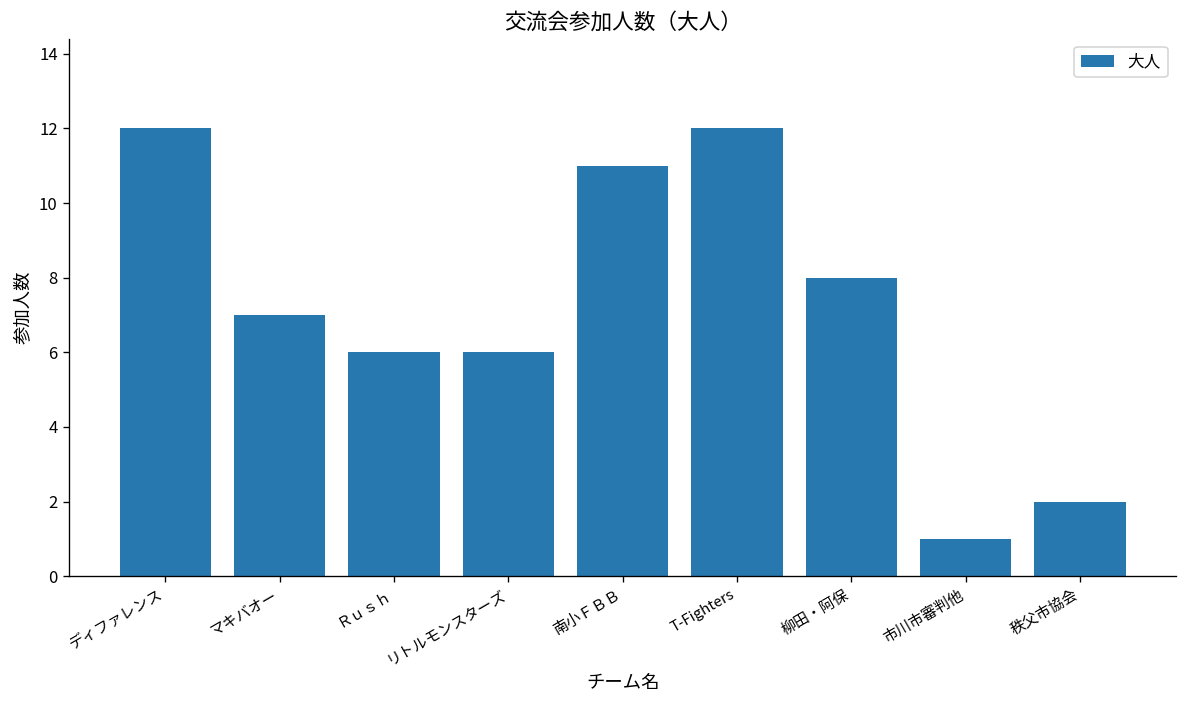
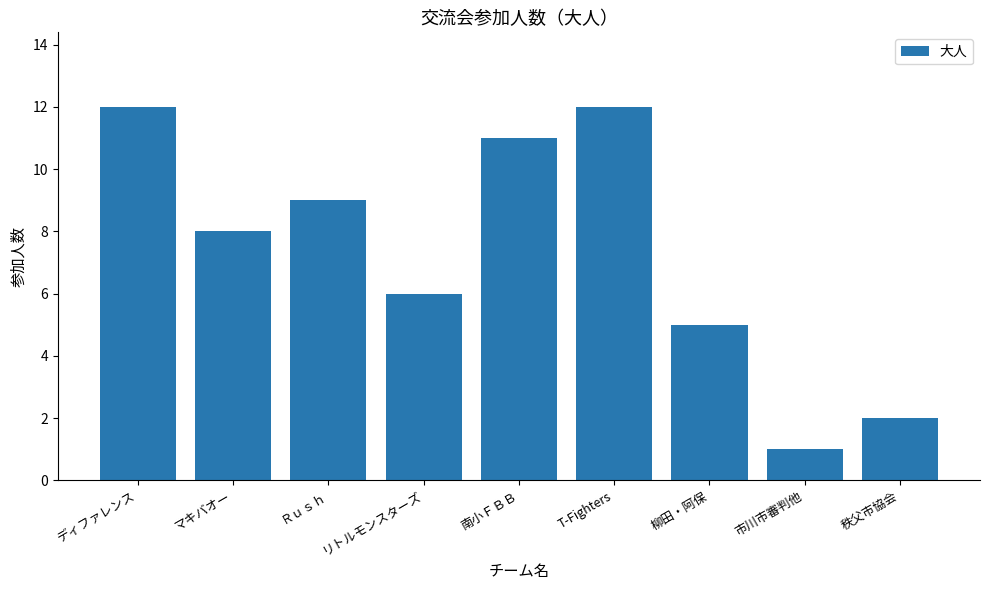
マキバオー: 7 -> 8
Ｒｕｓｈ: 6 -> 9
柳田・阿保: 8 -> 5
